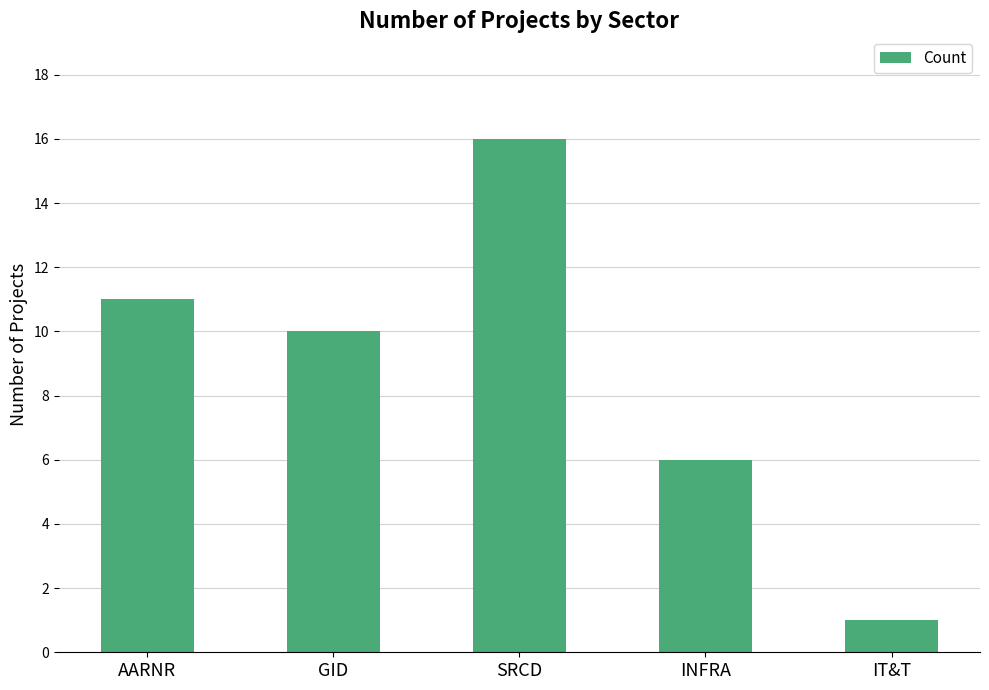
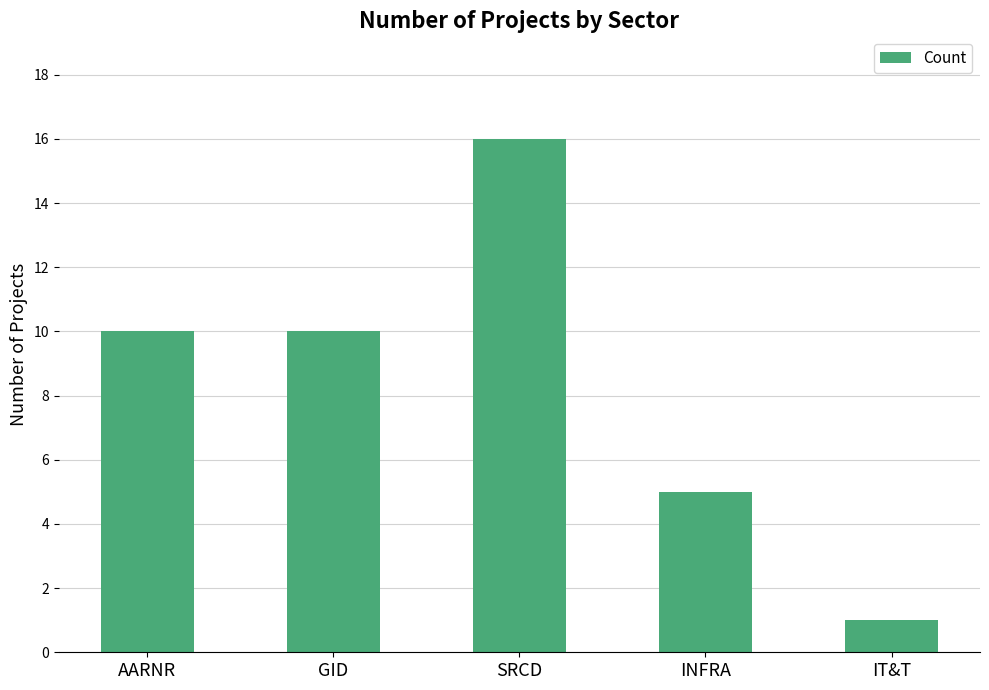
AARNR: 11 -> 10
INFRA: 6 -> 5
